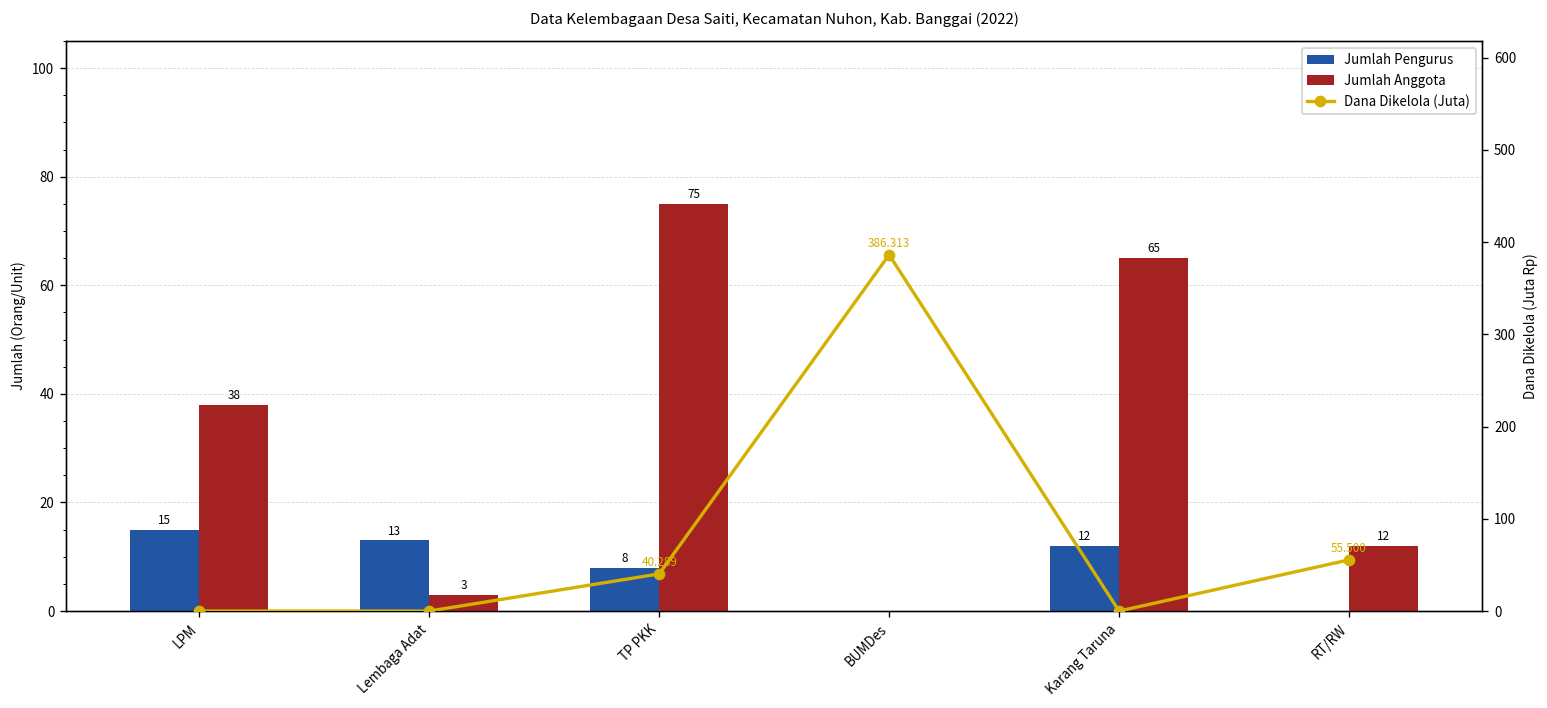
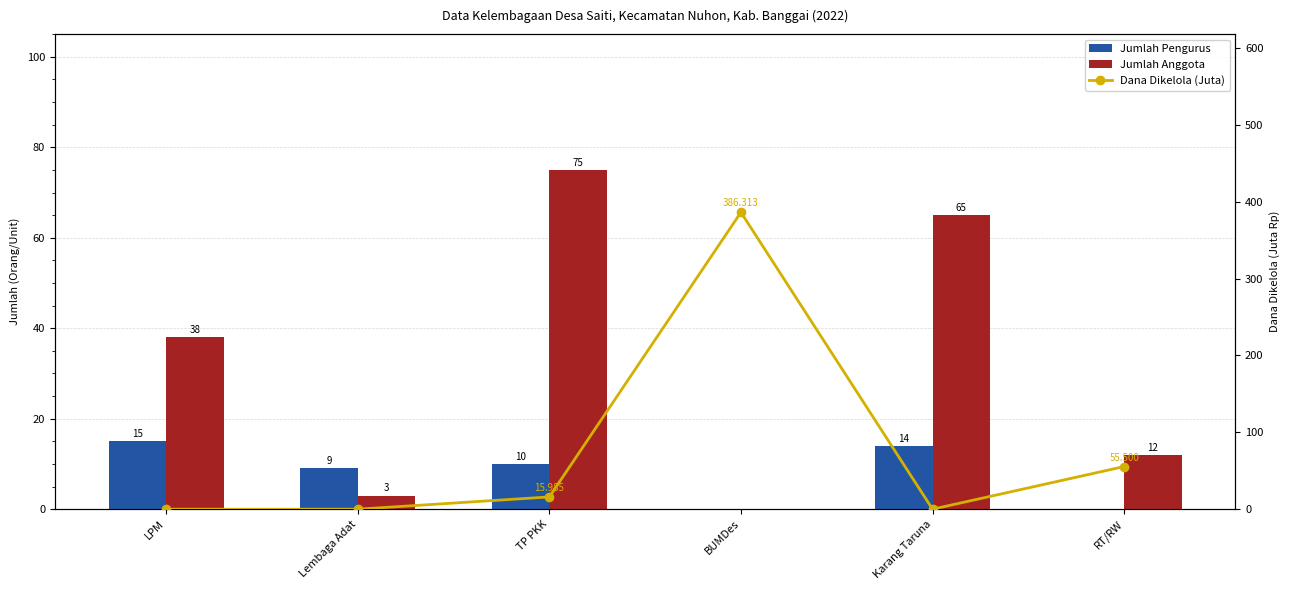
Jumlah Pengurus, Lembaga Adat: 13 -> 9
Jumlah Pengurus, TP PKK: 8 -> 10
Jumlah Pengurus, Karang Taruna: 12 -> 14
Dana Dikelola (Juta), TP PKK: 40.289 -> 15.985
